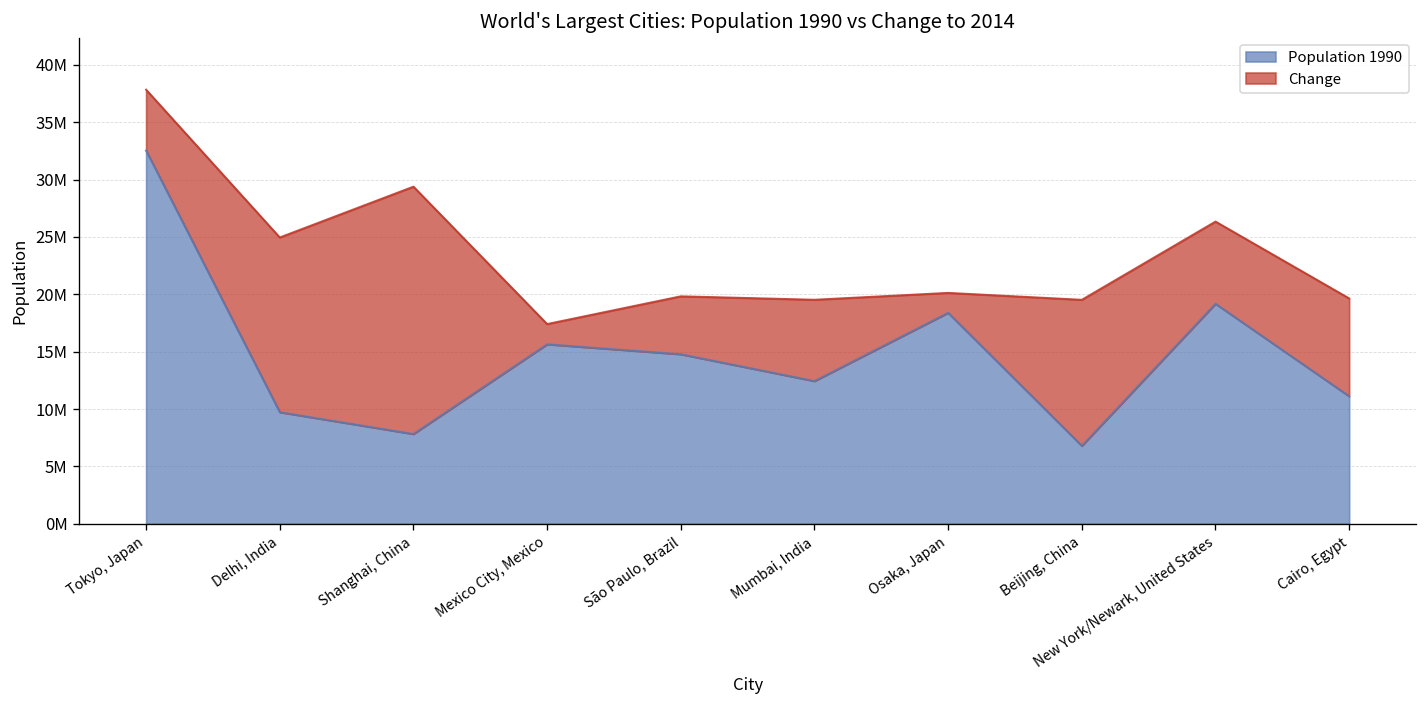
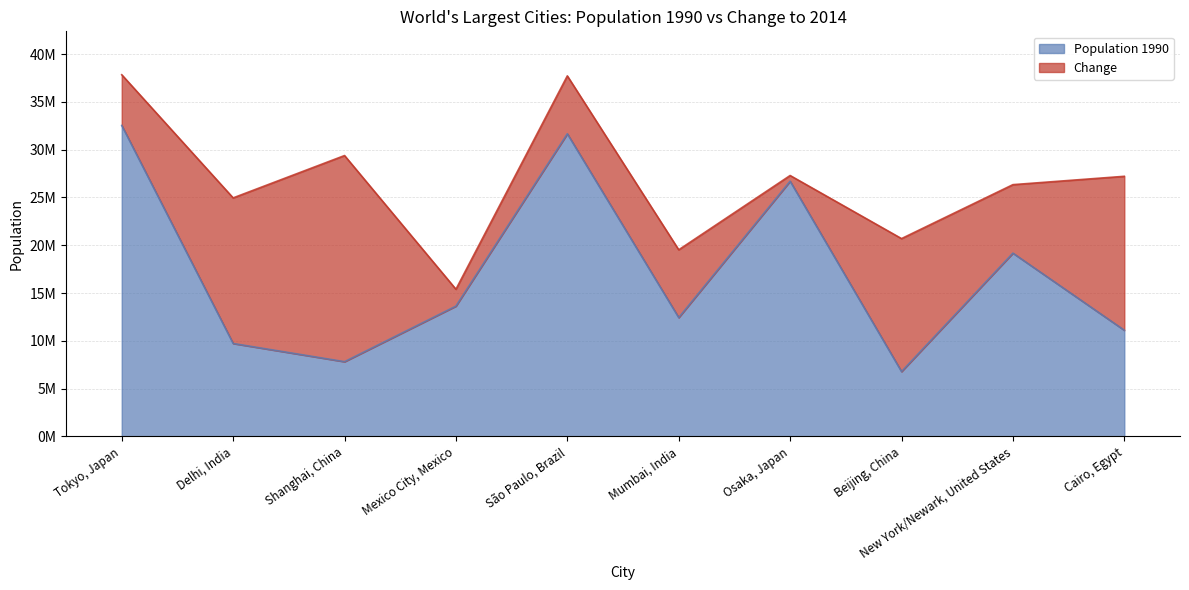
Population 1990, Mexico City, Mexico: 16000000 -> 14000000
Population 1990, São Paulo, Brazil: 15000000 -> 32000000
Change, São Paulo, Brazil: 5000000 -> 6000000
Population 1990, Osaka, Japan: 18000000 -> 27000000
Change, Osaka, Japan: 2000000 -> 1000000
Change, Beijing, China: 13000000 -> 14000000
Change, Cairo, Egypt: 9000000 -> 16000000
